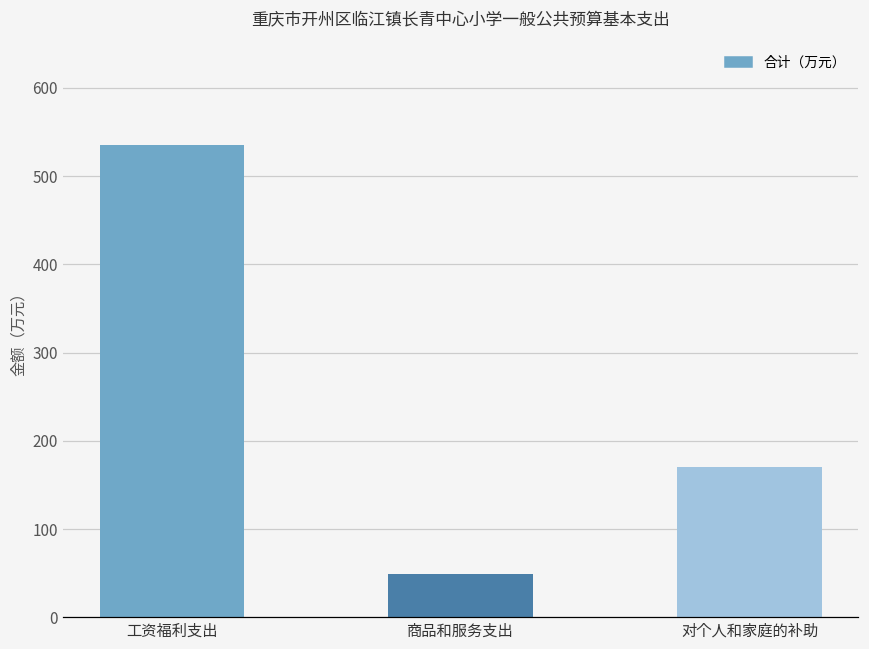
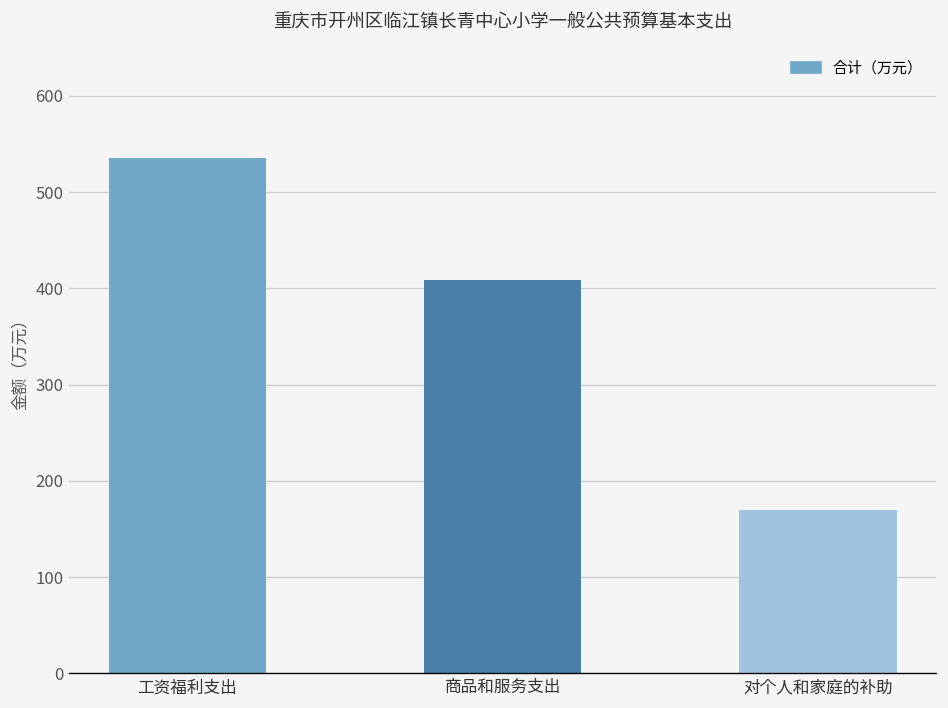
商品和服务支出: 50 -> 410
